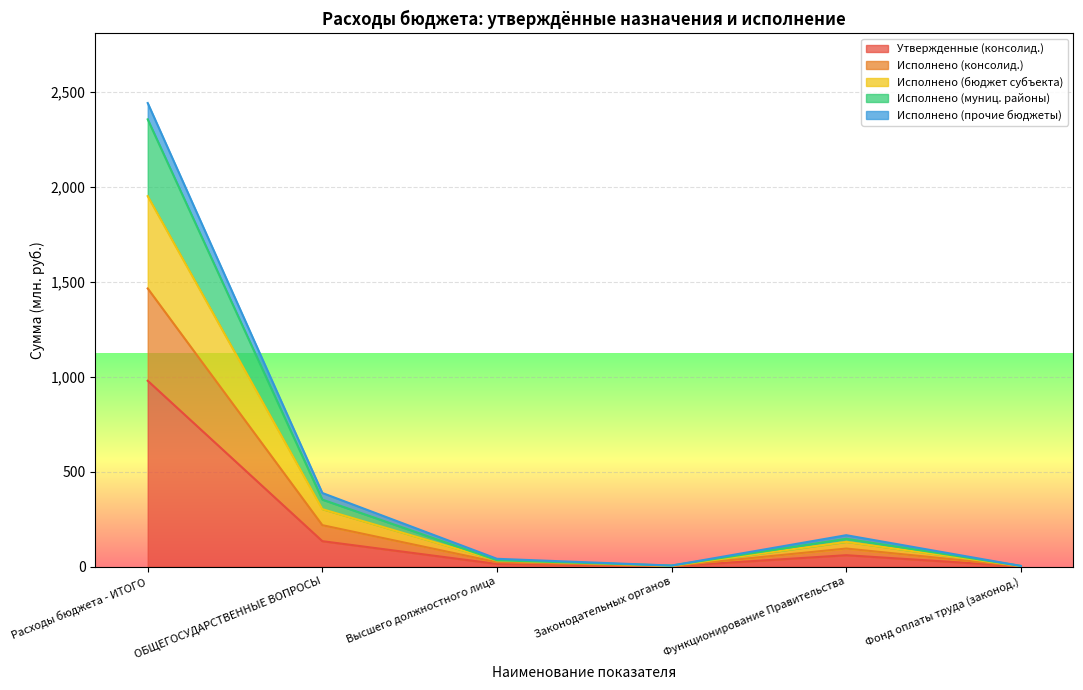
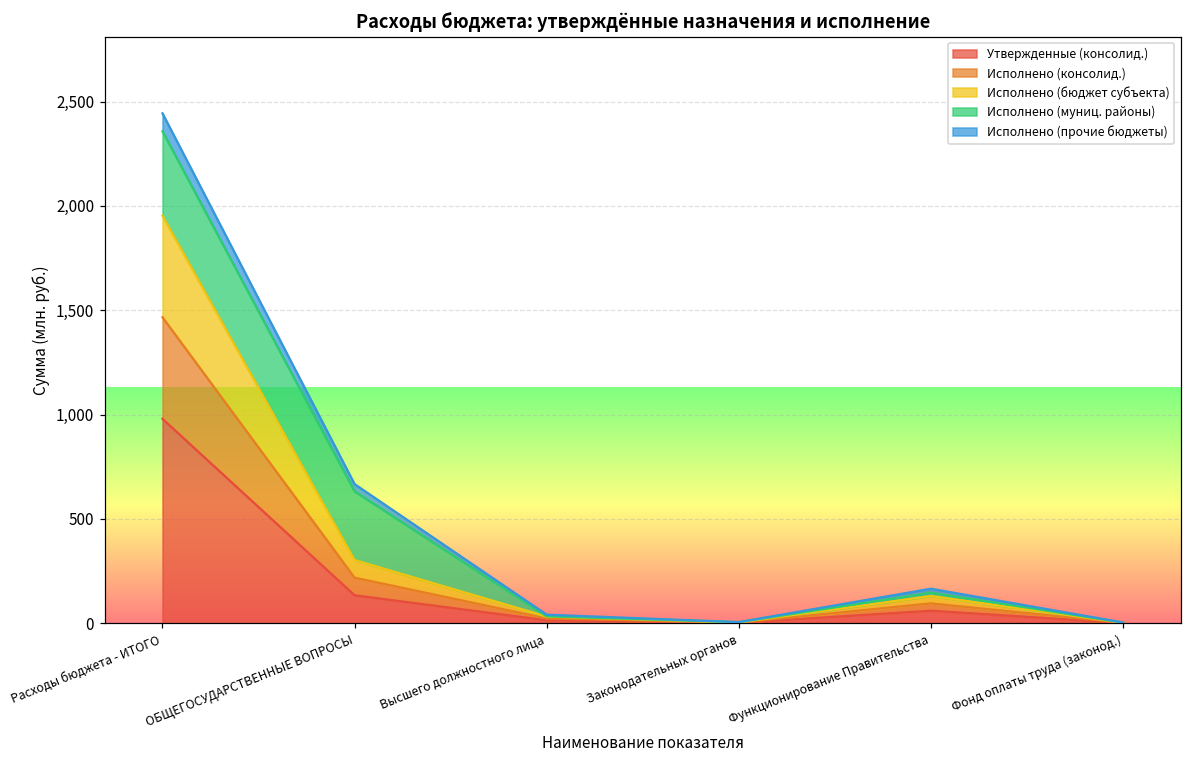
Исполнено (муниц. районы), ОБЩЕГОСУДАРСТВЕННЫЕ ВОПРОСЫ: 50 -> 330
